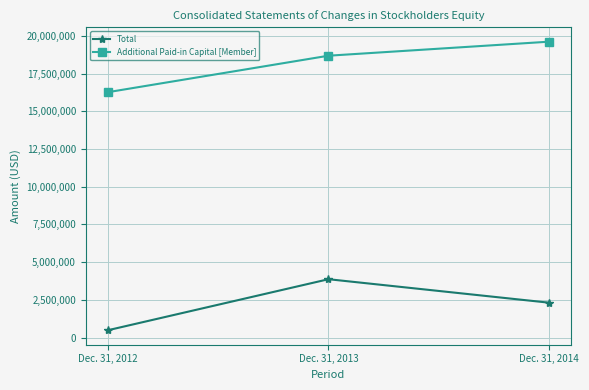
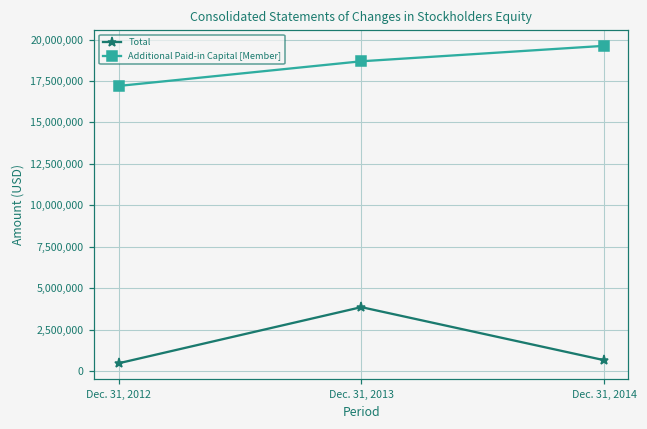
Additional Paid-in Capital [Member], Dec. 31, 2012: 16,300,000 -> 17,200,000
Total, Dec. 31, 2014: 2,300,000 -> 700,000
